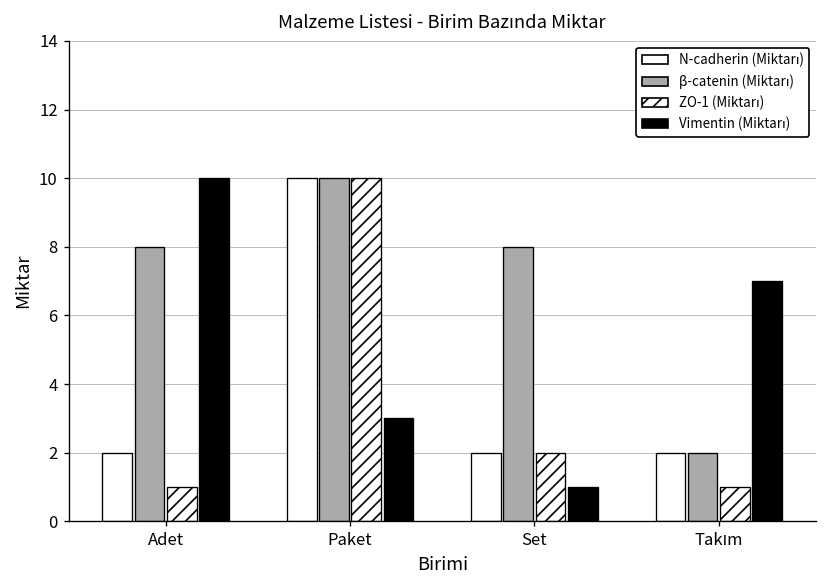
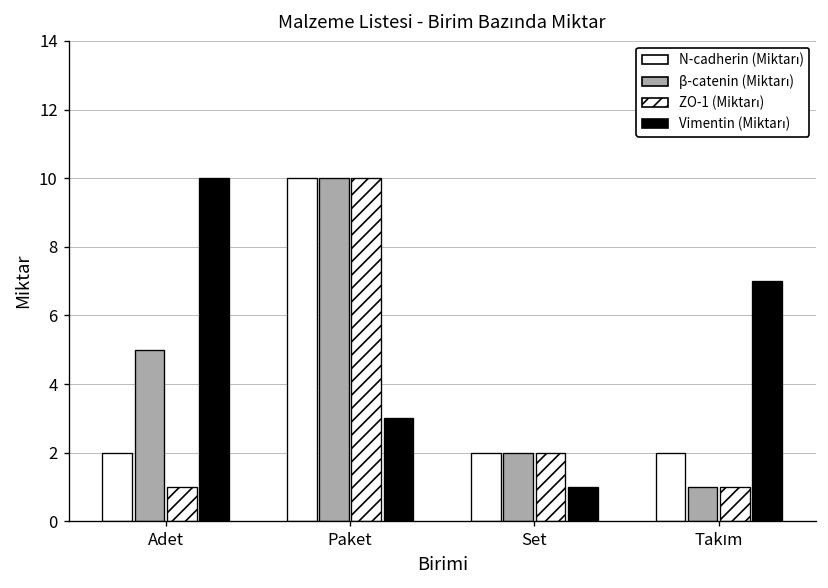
β-catenin (Miktarı), Adet: 8 -> 5
β-catenin (Miktarı), Set: 8 -> 2
β-catenin (Miktarı), Takım: 2 -> 1
